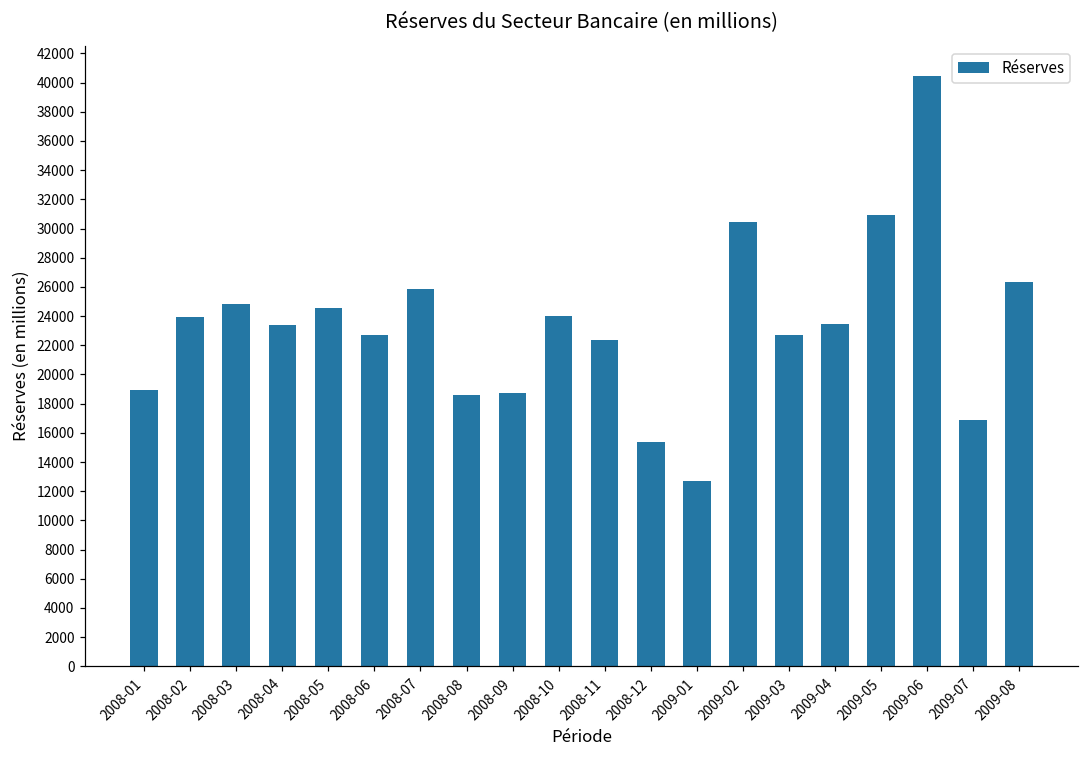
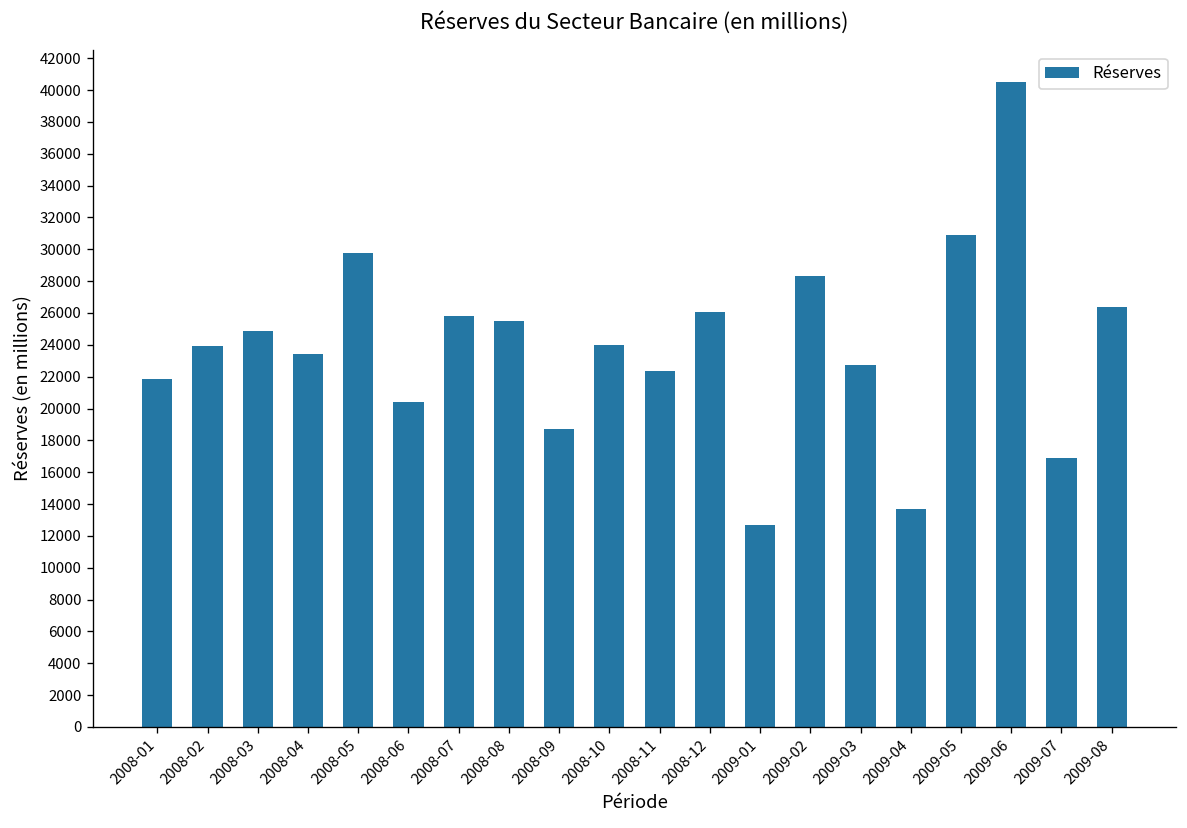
2008-01: 18900 -> 21900
2008-05: 24600 -> 29800
2008-06: 22700 -> 20400
2008-08: 18600 -> 25500
2008-12: 15300 -> 26100
2009-02: 30500 -> 28300
2009-04: 23500 -> 13700
